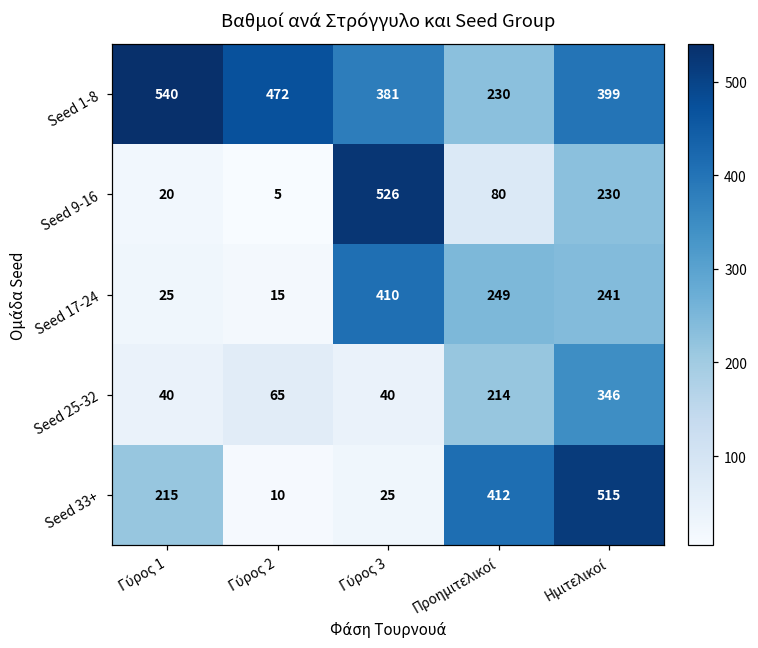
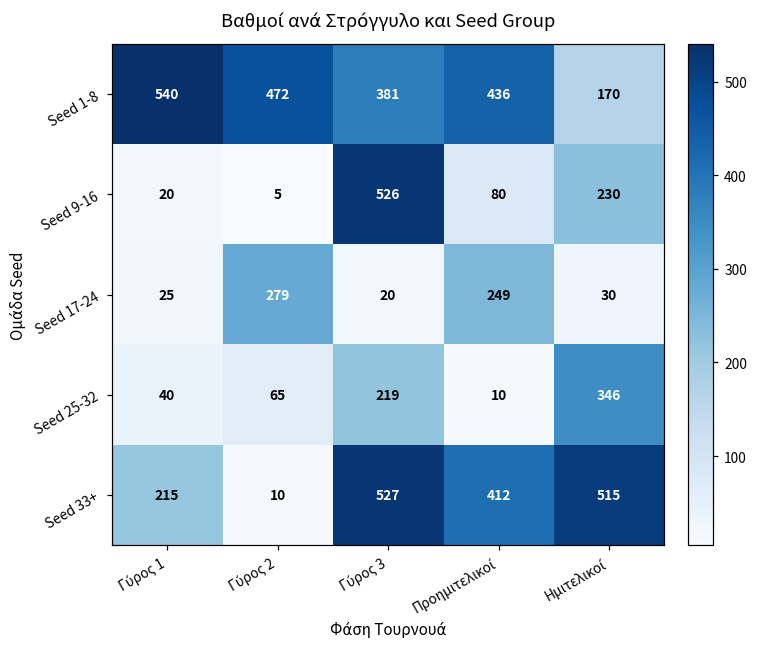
Seed 1-8, Προημιτελικοί: 230 -> 436
Seed 1-8, Ημιτελικοί: 399 -> 170
Seed 17-24, Γύρος 2: 15 -> 279
Seed 17-24, Γύρος 3: 410 -> 20
Seed 17-24, Ημιτελικοί: 241 -> 30
Seed 25-32, Γύρος 3: 40 -> 219
Seed 25-32, Προημιτελικοί: 214 -> 10
Seed 33+, Γύρος 3: 25 -> 527
